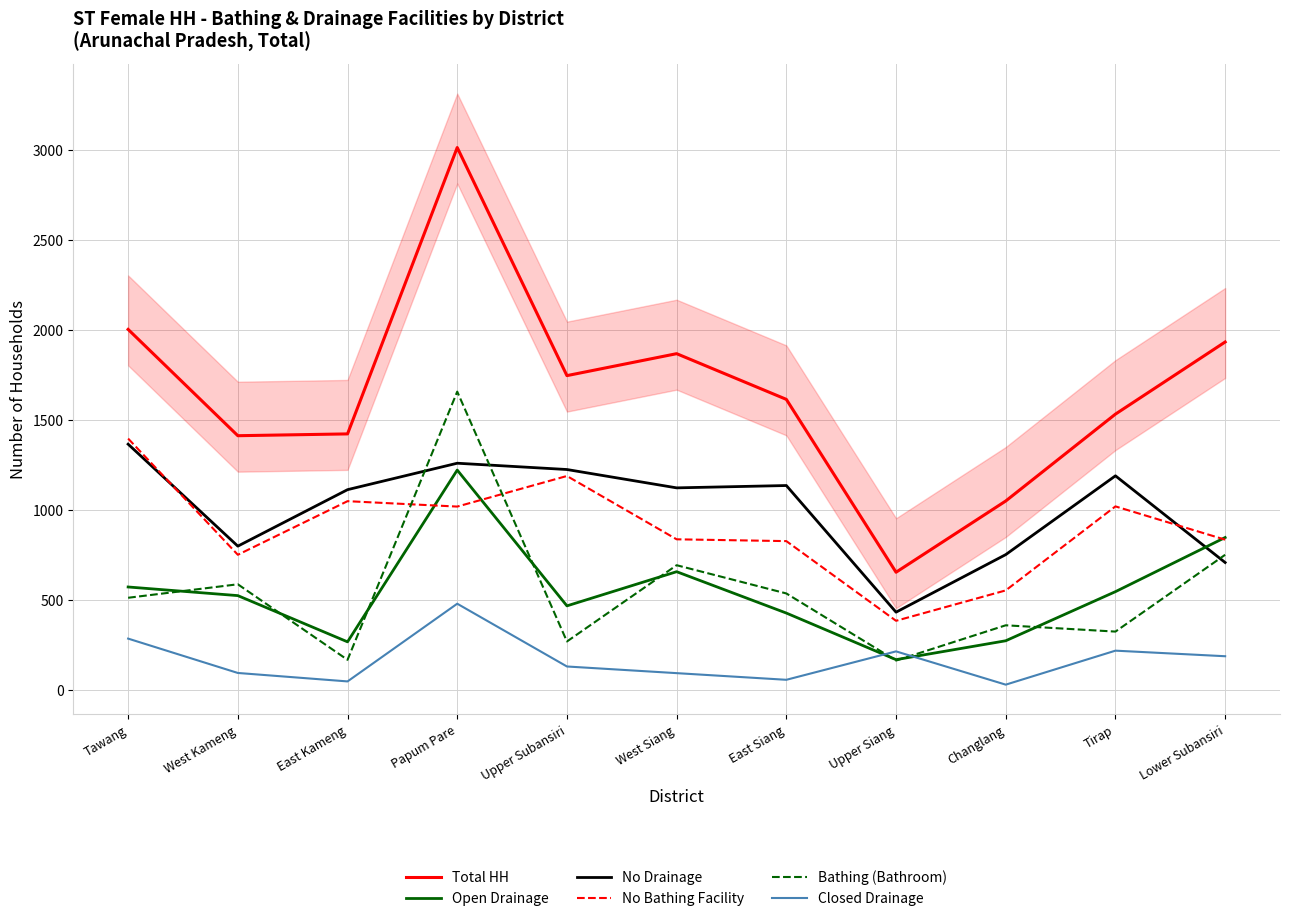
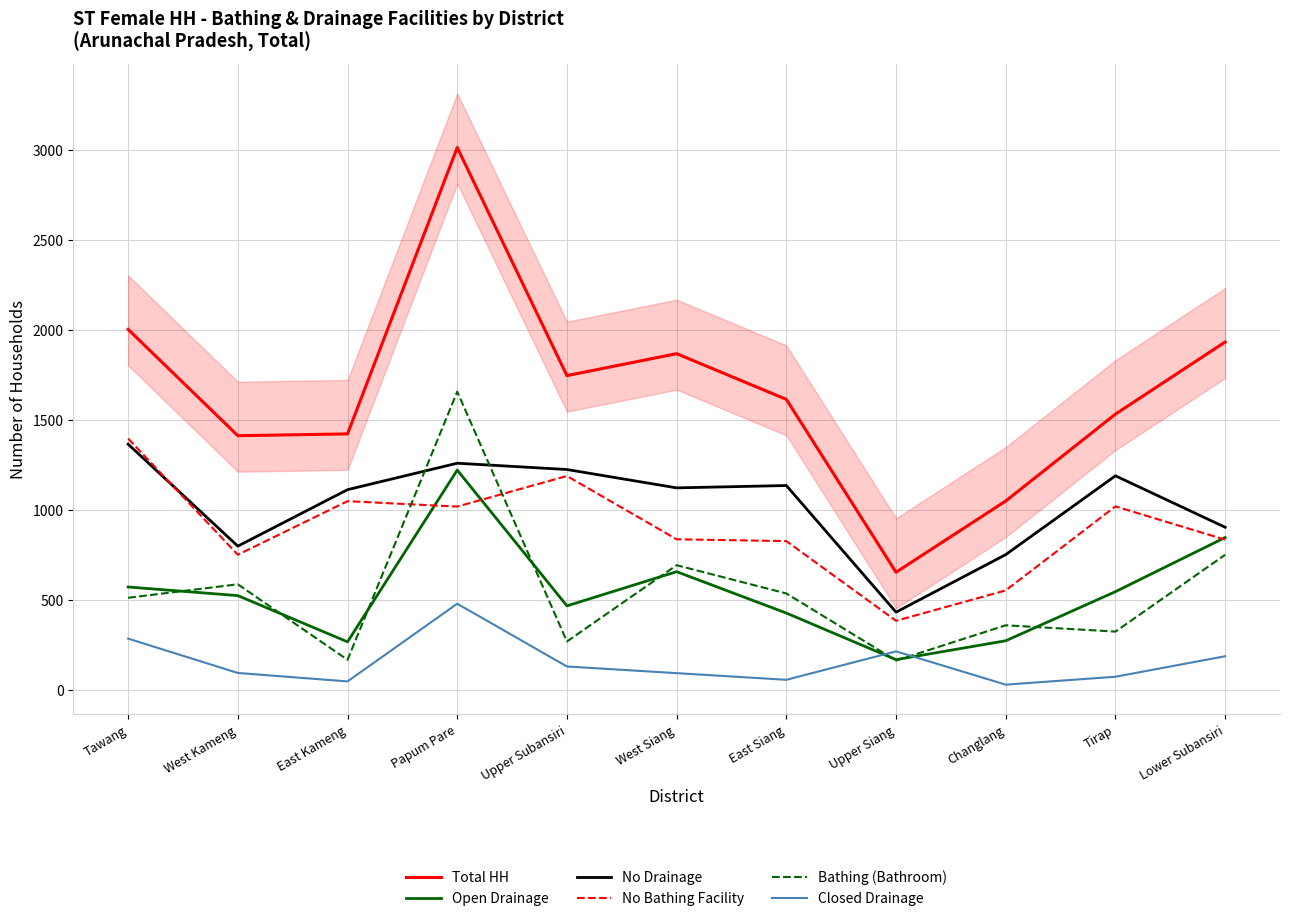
Closed Drainage, Tirap: 220 -> 70
No Drainage, Lower Subansiri: 710 -> 900
